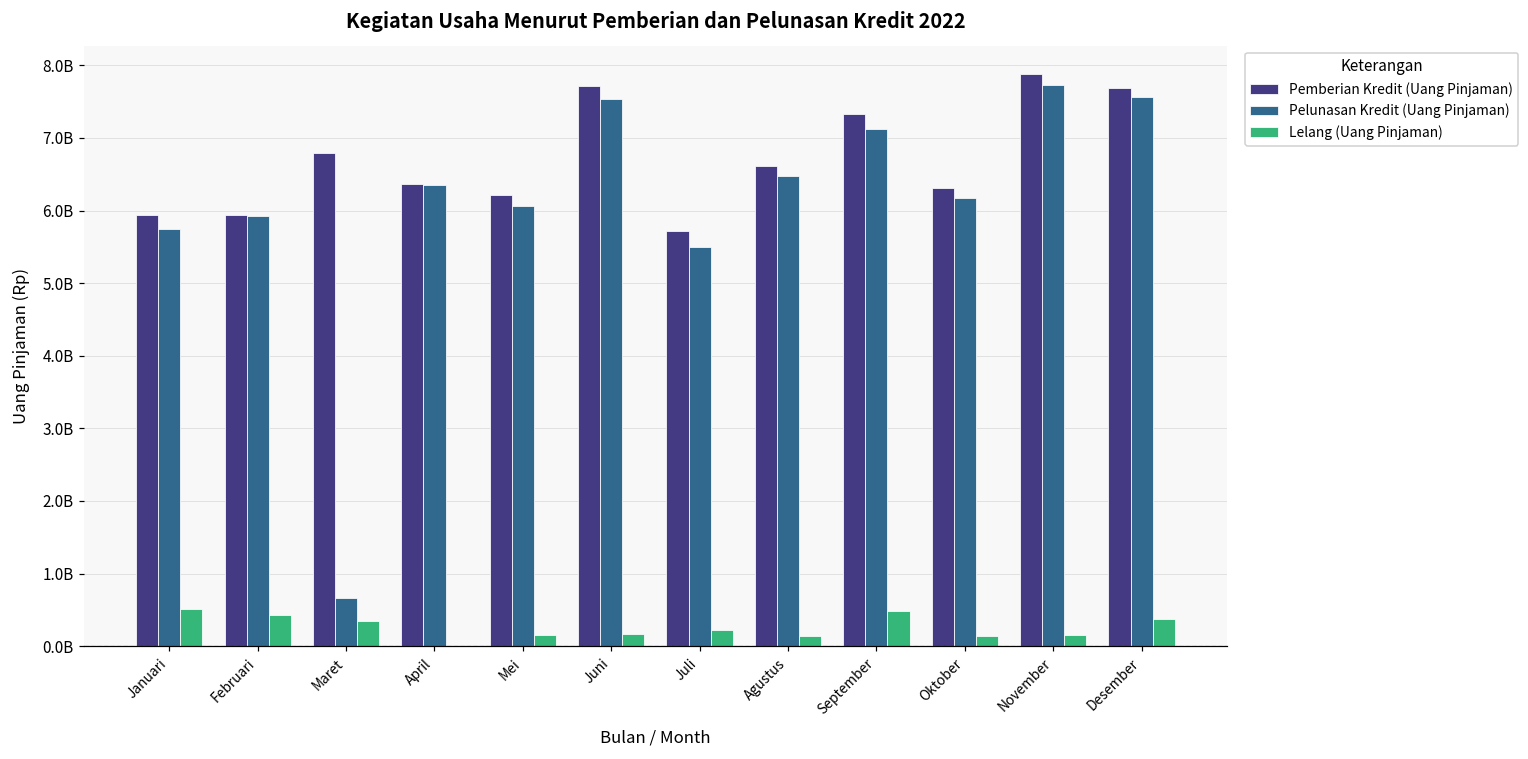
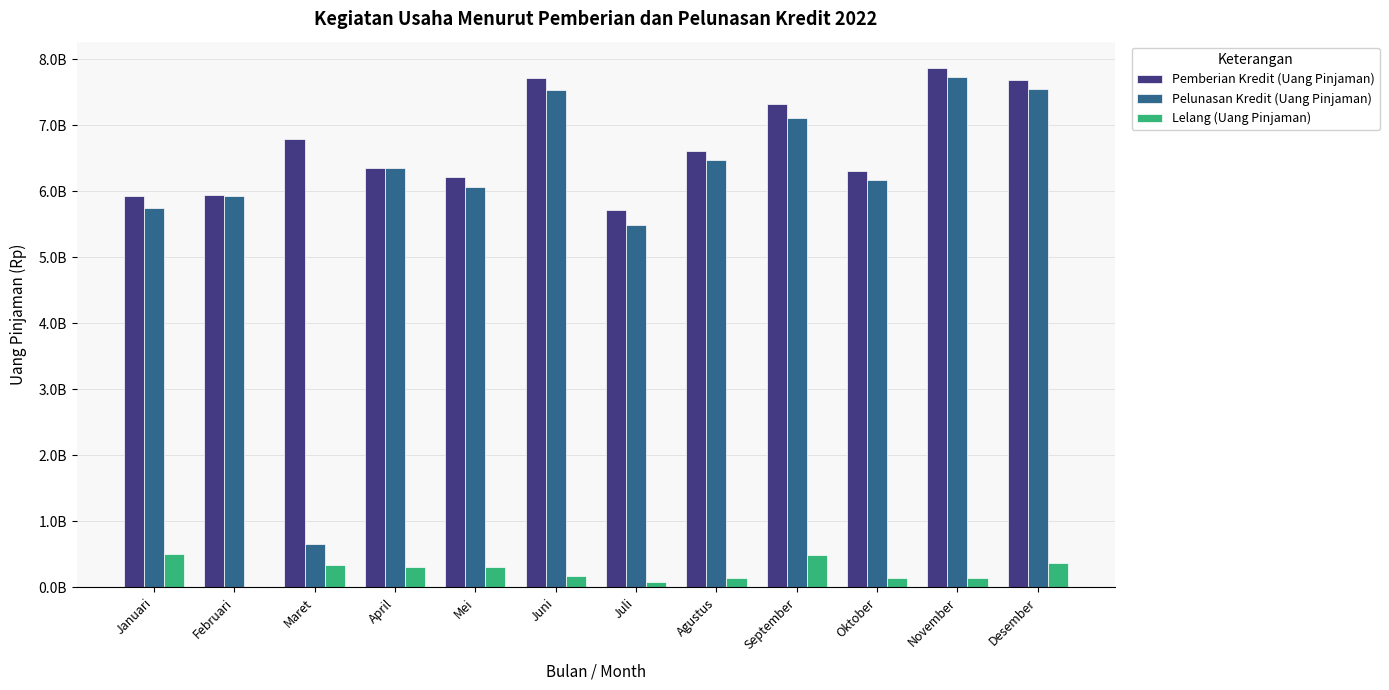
Lelang (Uang Pinjaman), Februari: 400000000 -> 0
Lelang (Uang Pinjaman), April: 0 -> 300000000
Lelang (Uang Pinjaman), Mei: 200000000 -> 300000000
Lelang (Uang Pinjaman), Juli: 200000000 -> 100000000
